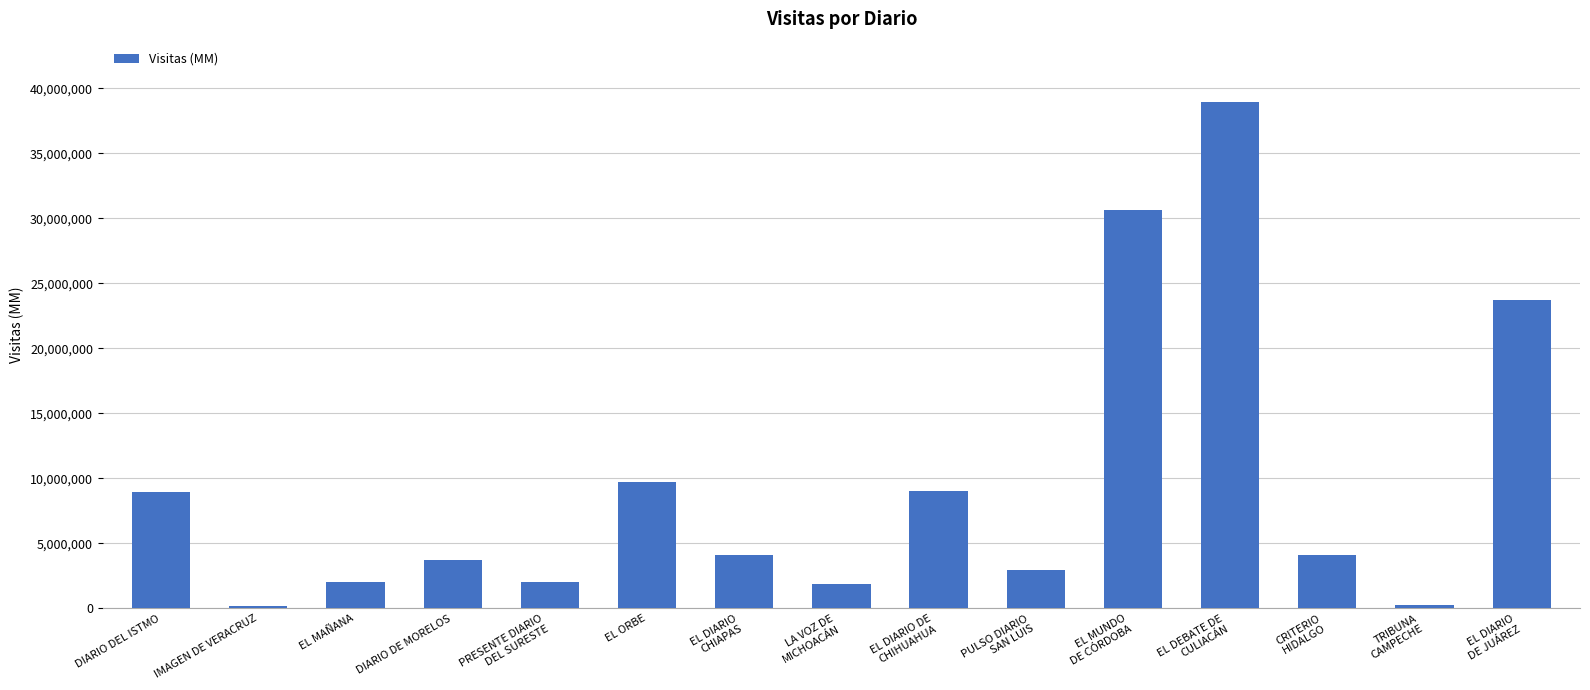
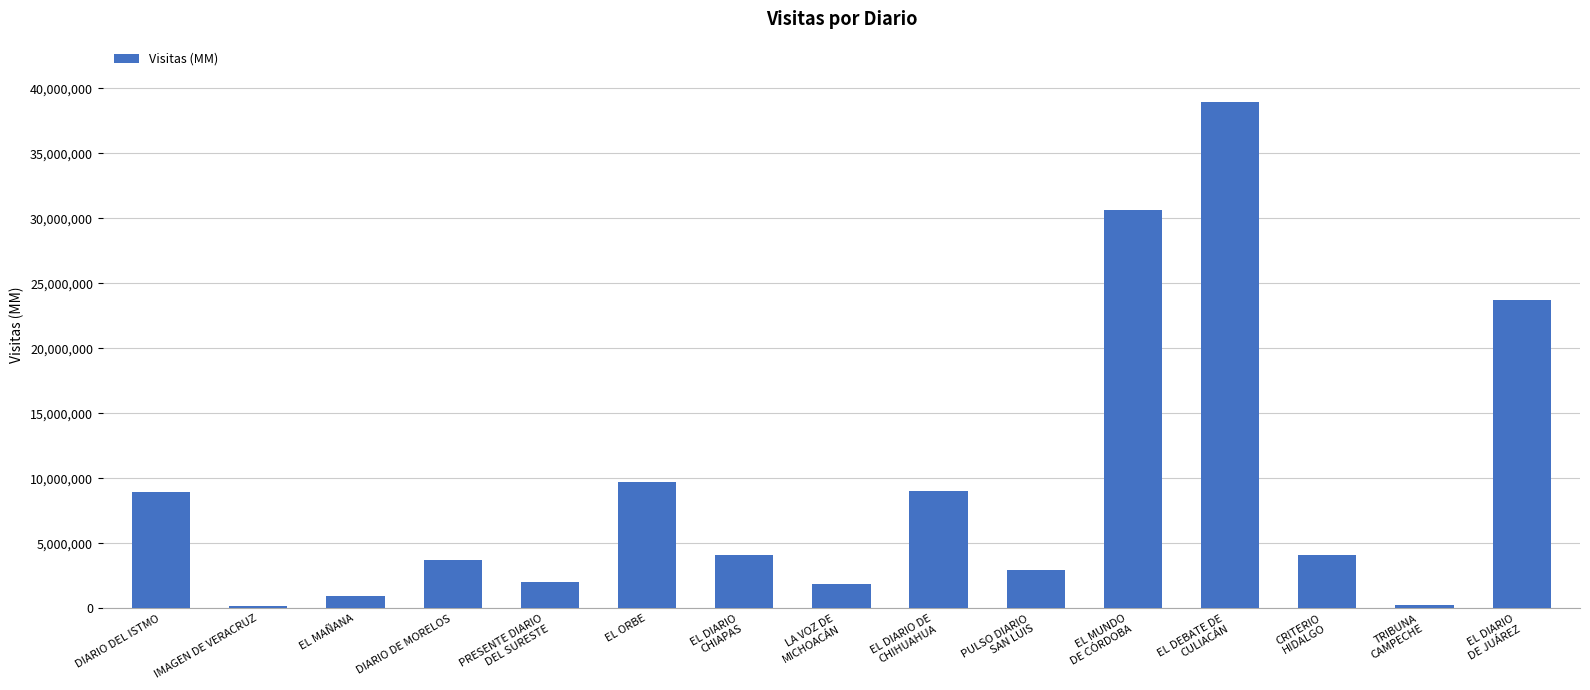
EL MAÑANA: 2,000,000 -> 1,000,000
